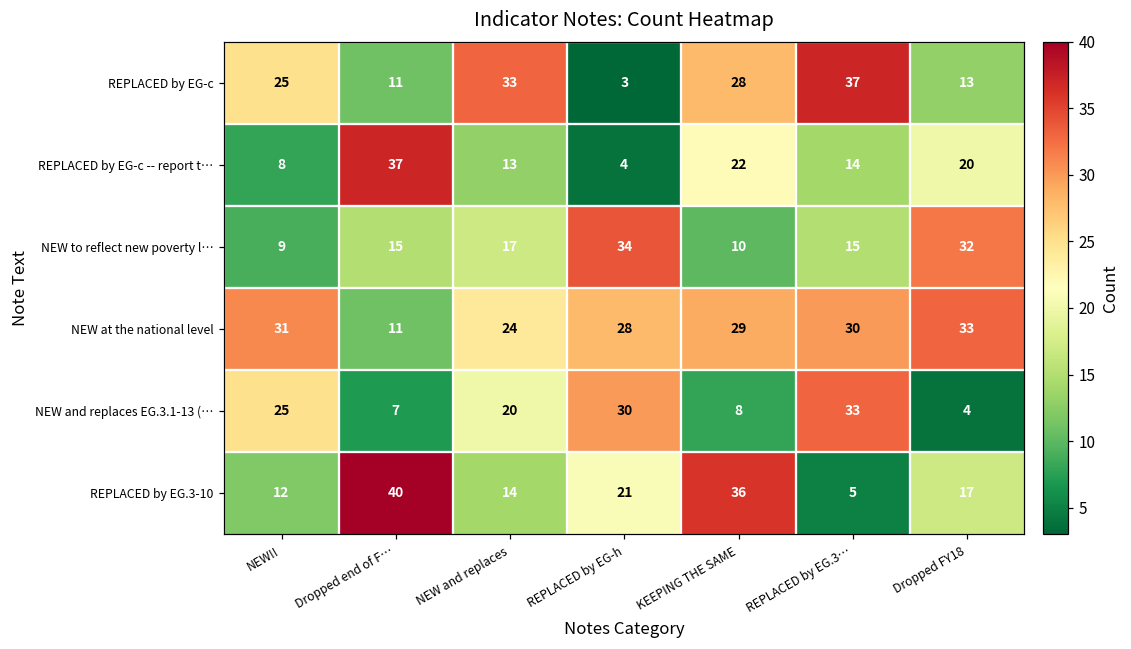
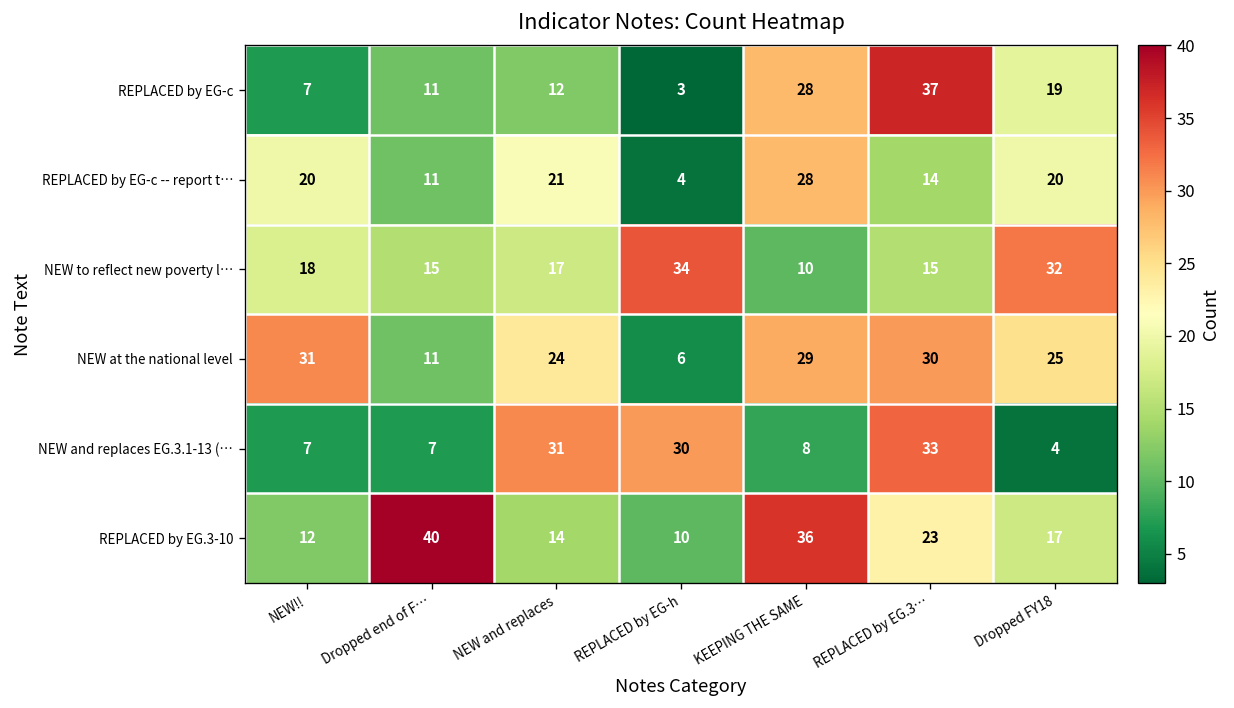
REPLACED by EG-c, NEW!!: 25 -> 7
REPLACED by EG-c, NEW and replaces: 33 -> 12
REPLACED by EG-c, Dropped FY18: 13 -> 19
REPLACED by EG-c -- report t…, NEW!!: 8 -> 20
REPLACED by EG-c -- report t…, Dropped end of F…: 37 -> 11
REPLACED by EG-c -- report t…, NEW and replaces: 13 -> 21
REPLACED by EG-c -- report t…, KEEPING THE SAME: 22 -> 28
NEW to reflect new poverty l…, NEW!!: 9 -> 18
NEW at the national level, REPLACED by EG-h: 28 -> 6
NEW at the national level, Dropped FY18: 33 -> 25
NEW and replaces EG.3.1-13 (…, NEW!!: 25 -> 7
NEW and replaces EG.3.1-13 (…, NEW and replaces: 20 -> 31
REPLACED by EG.3-10, REPLACED by EG-h: 21 -> 10
REPLACED by EG.3-10, REPLACED by EG.3…: 5 -> 23
